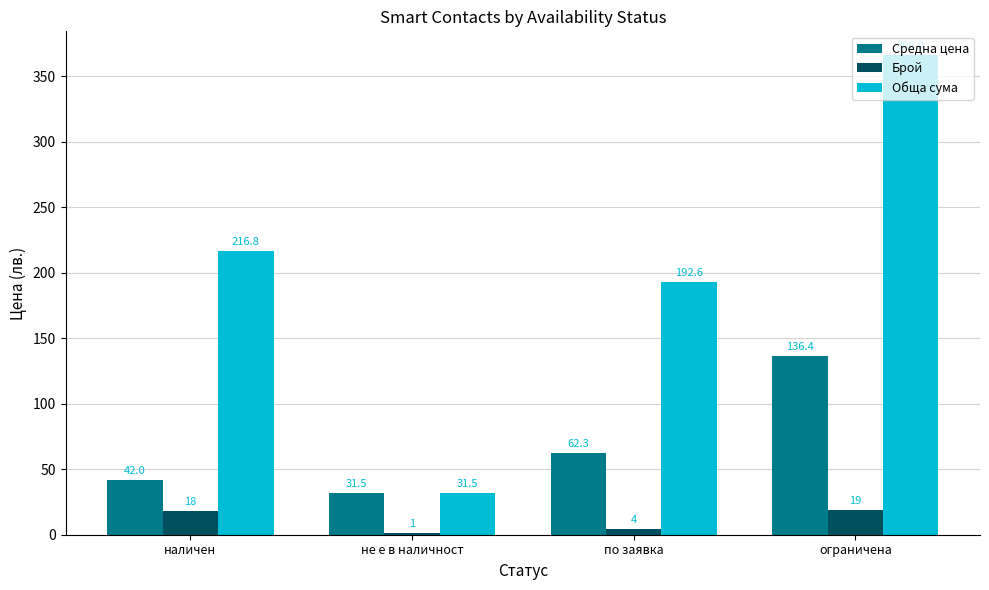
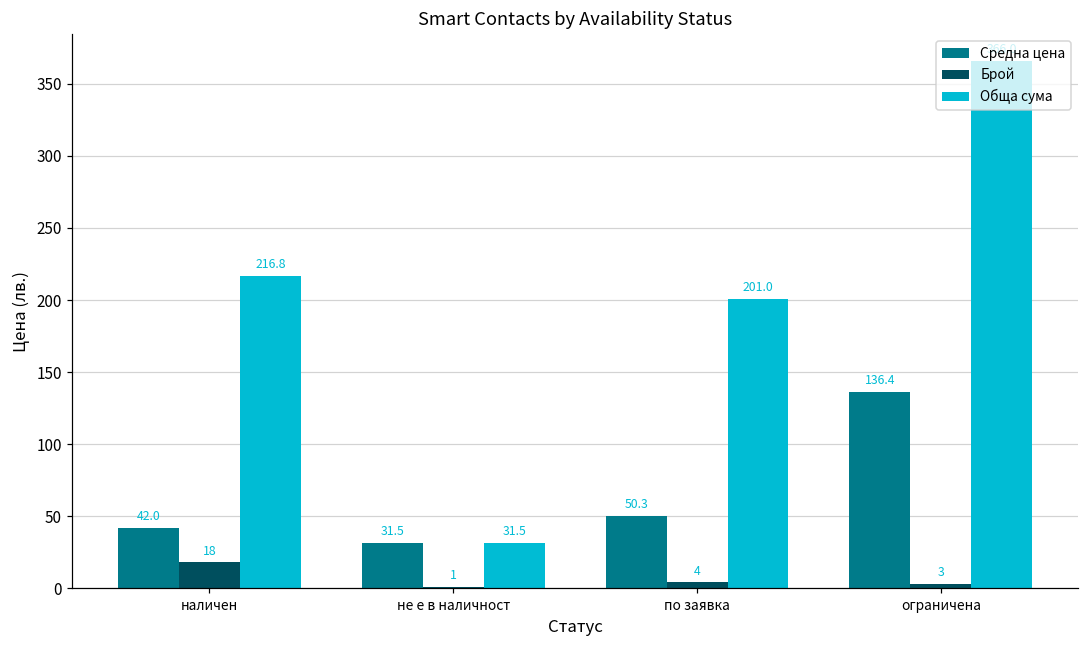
Средна цена, по заявка: 62.3 -> 50.3
Обща сума, по заявка: 192.6 -> 201.0
Брой, ограничена: 19 -> 3
